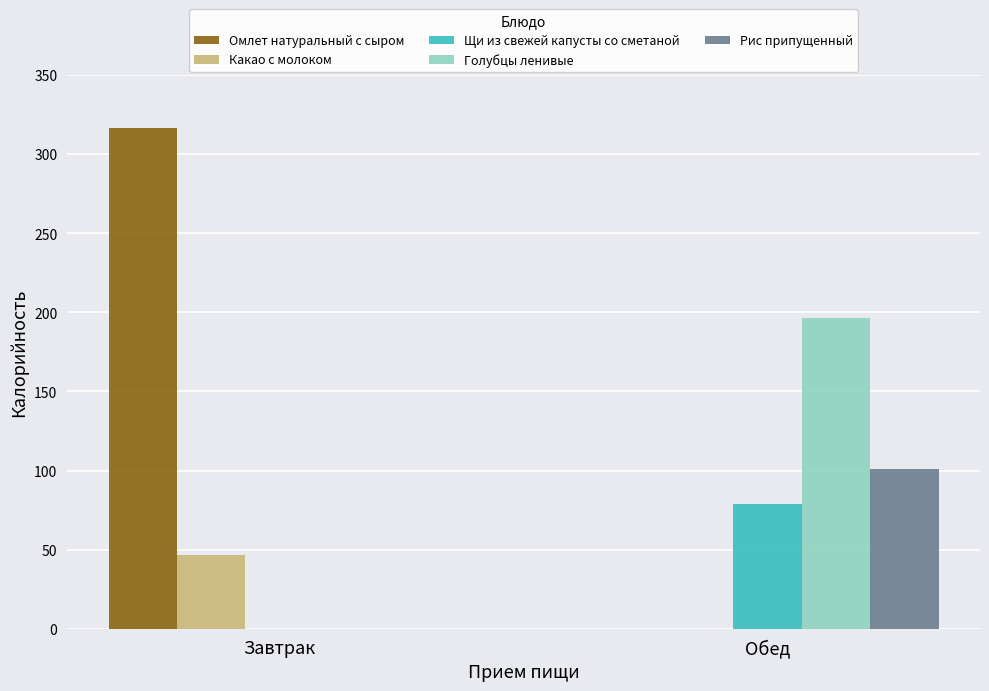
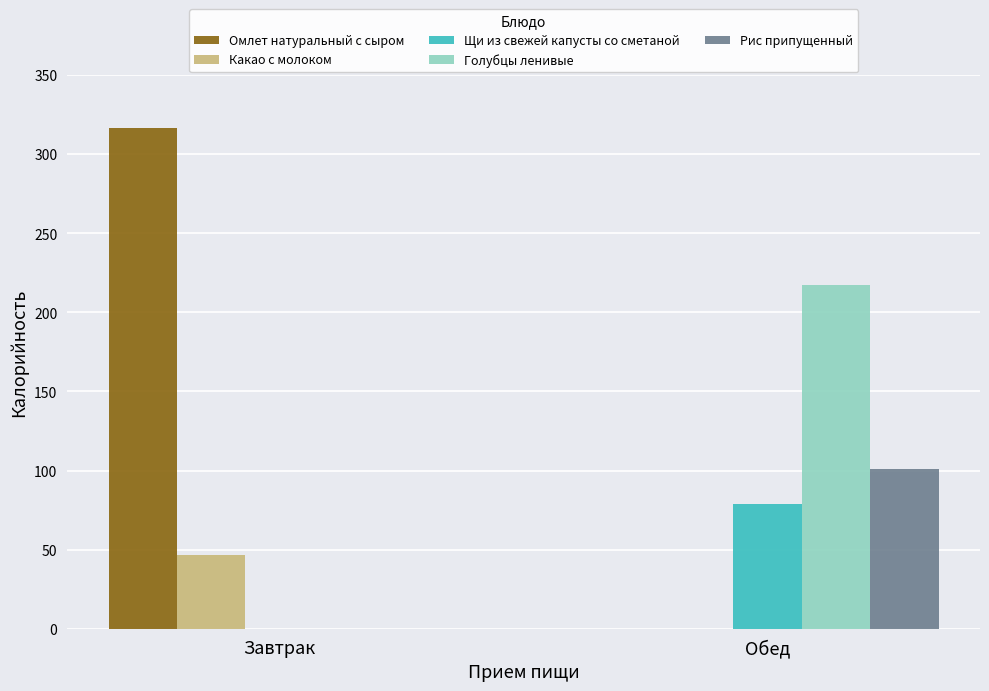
Голубцы ленивые, Обед: 196 -> 217
